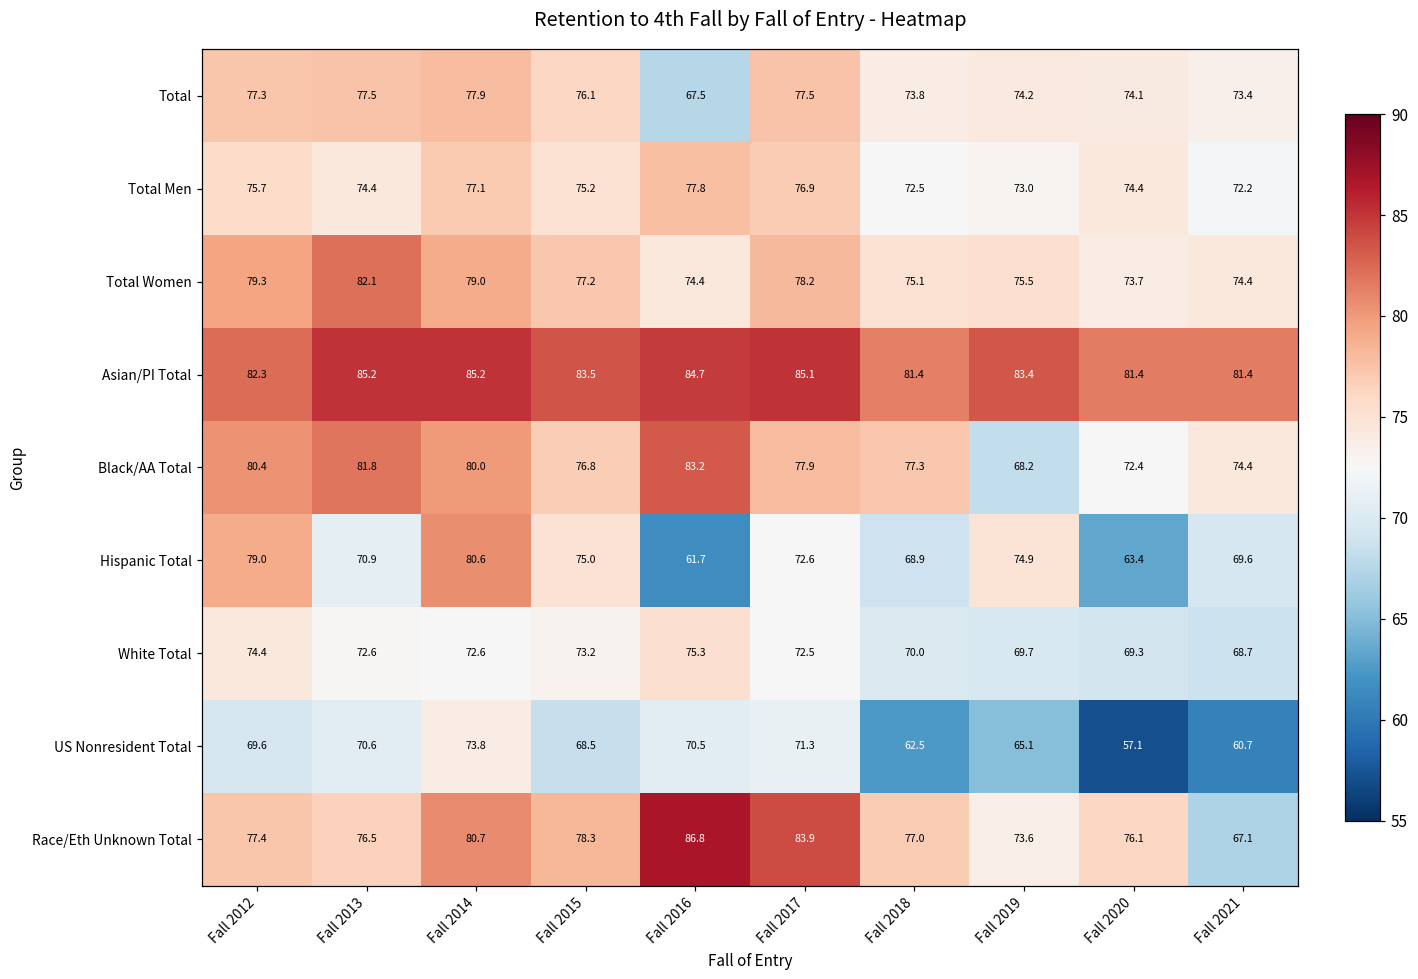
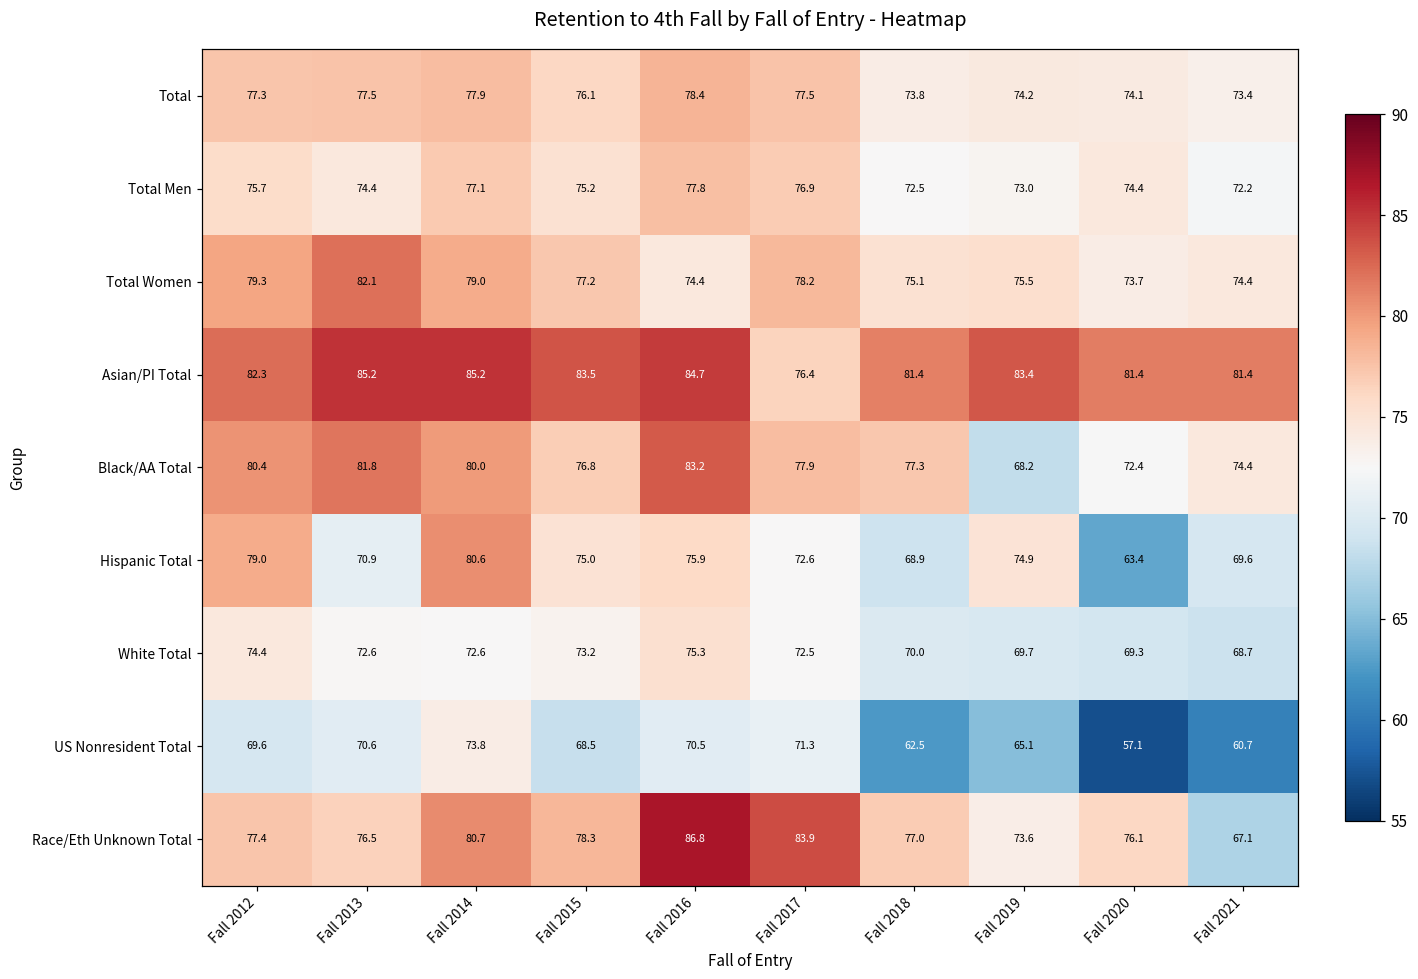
Total, Fall 2016: 67.5 -> 78.4
Asian/PI Total, Fall 2017: 85.1 -> 76.4
Hispanic Total, Fall 2016: 61.7 -> 75.9
